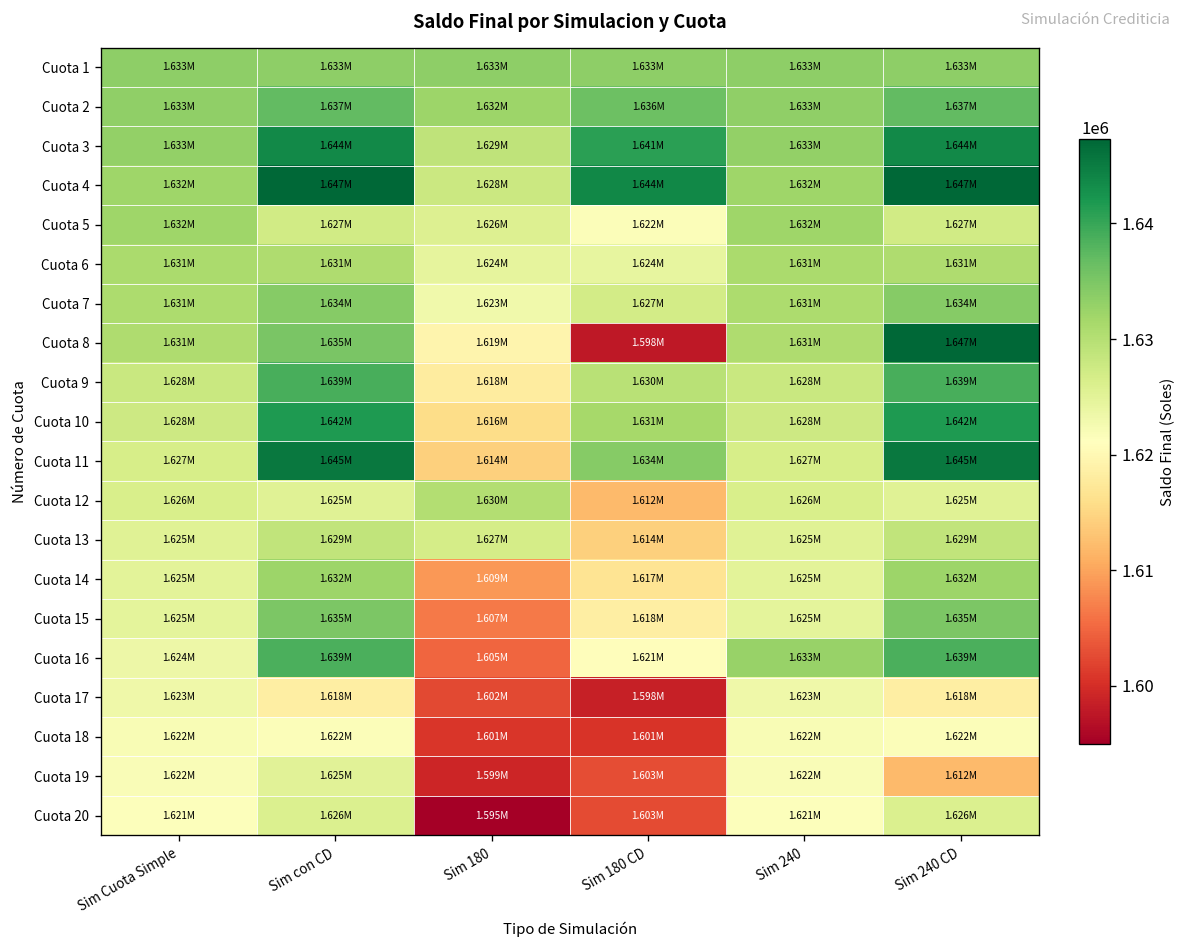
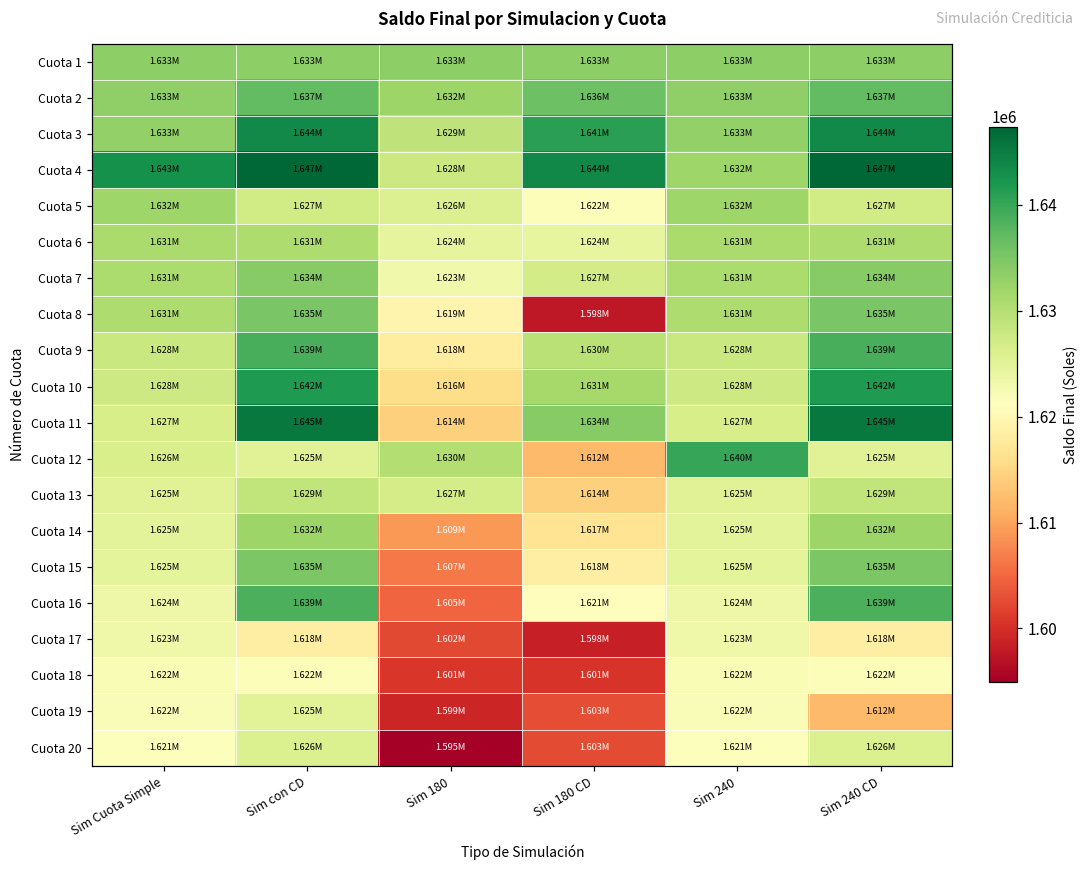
Cuota 4, Sim Cuota Simple: 1.632M -> 1.643M
Cuota 8, Sim 240 CD: 1.647M -> 1.635M
Cuota 12, Sim 240: 1.626M -> 1.640M
Cuota 16, Sim 240: 1.633M -> 1.624M
